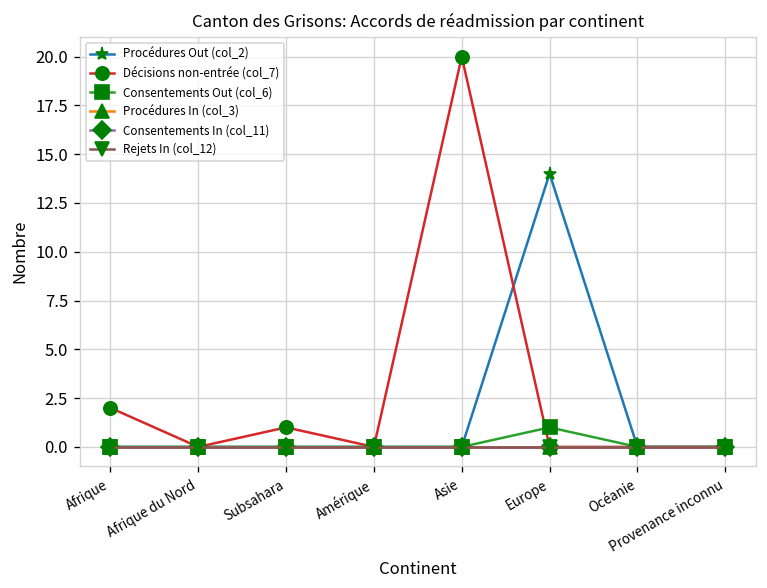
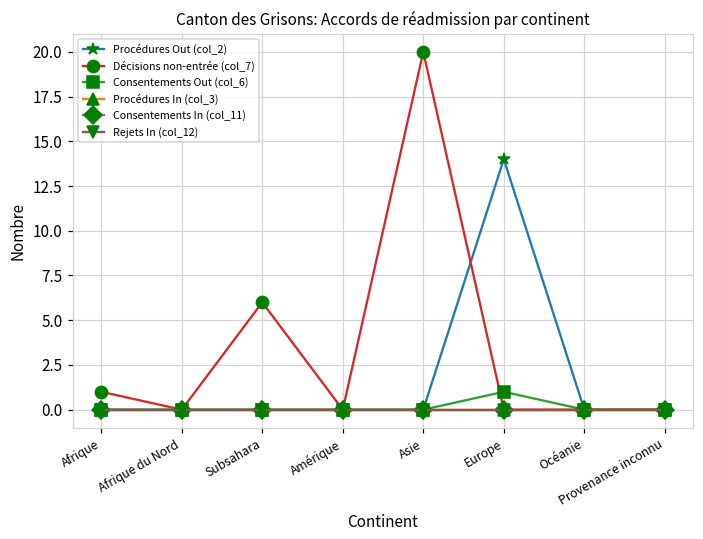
Décisions non-entrée (col_7), Afrique: 2 -> 1
Décisions non-entrée (col_7), Subsahara: 1 -> 6
